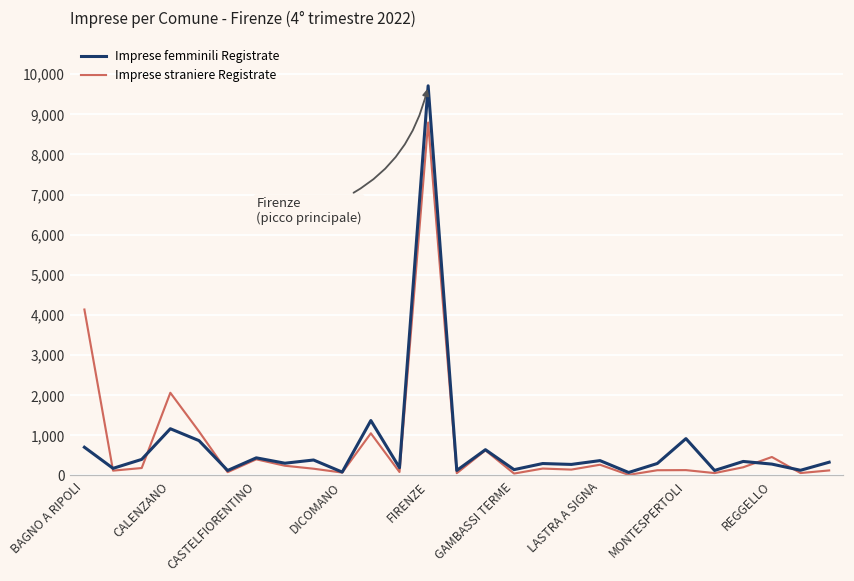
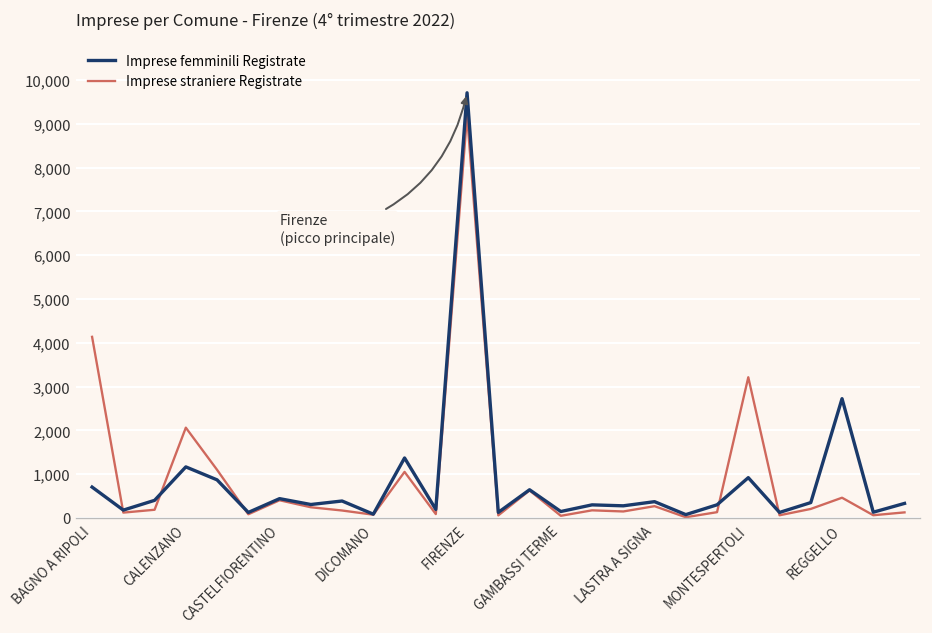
Imprese straniere Registrate, FIRENZE: 8,800 -> 9,200
Imprese straniere Registrate, MONTESPERTOLI: 100 -> 3,200
Imprese femminili Registrate, REGGELLO: 300 -> 2,700
